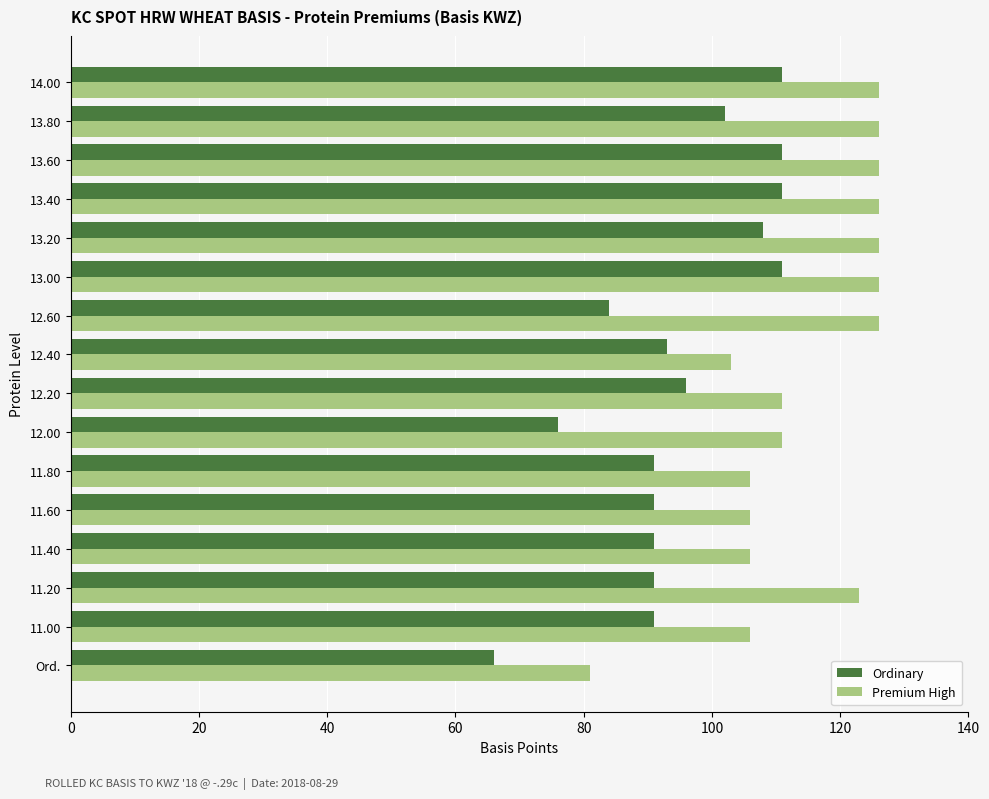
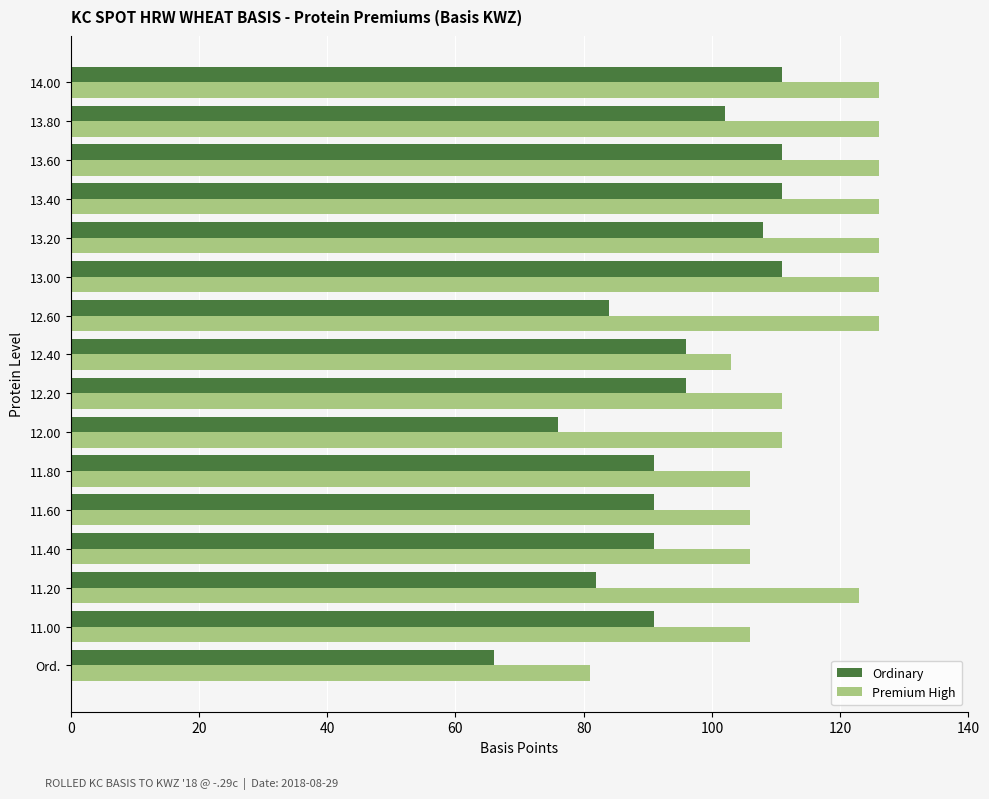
Ordinary, 12.40: 93 -> 96
Ordinary, 11.20: 91 -> 82
